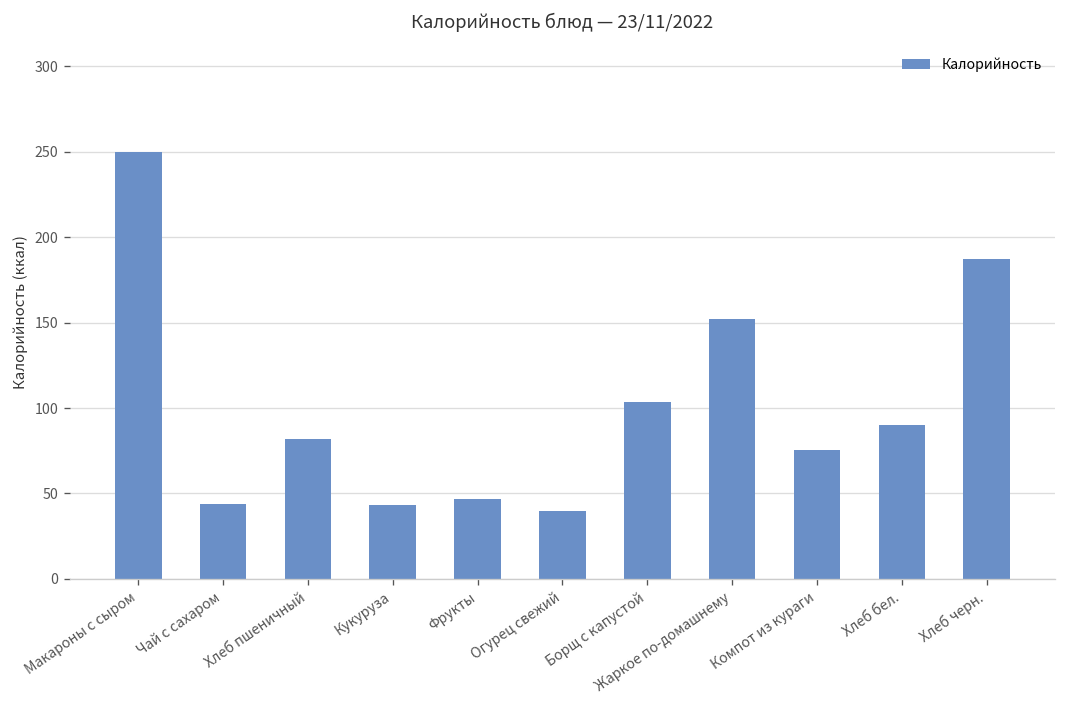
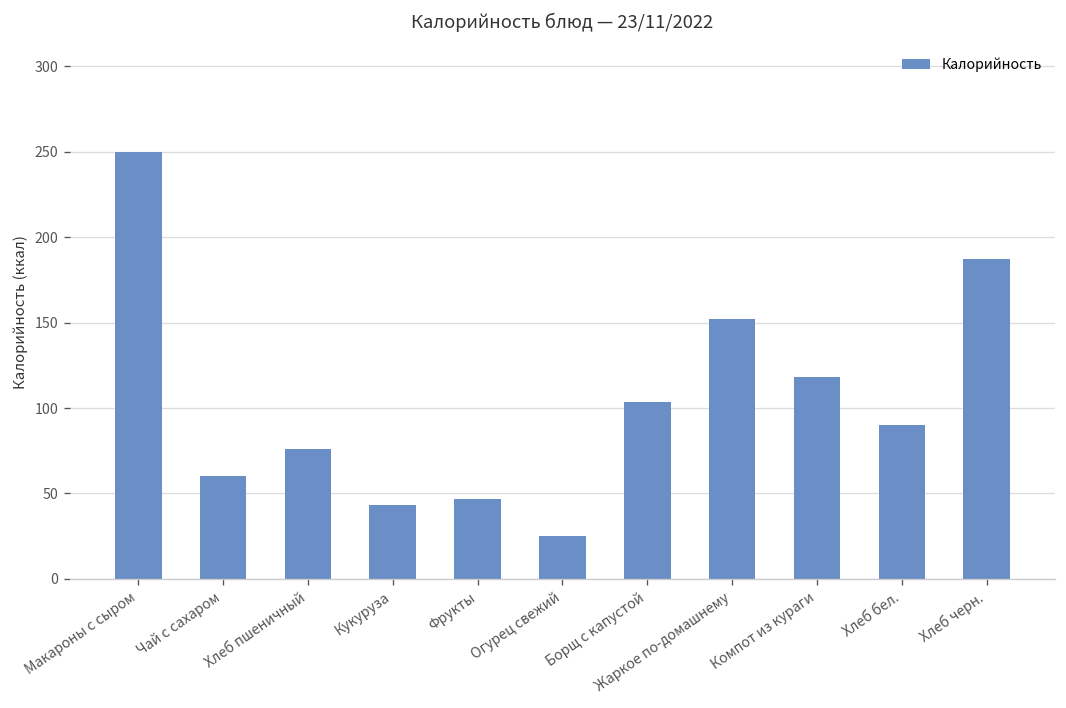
Чай с сахаром: 44 -> 60
Хлеб пшеничный: 82 -> 76
Огурец свежий: 40 -> 25
Компот из кураги: 75 -> 118
